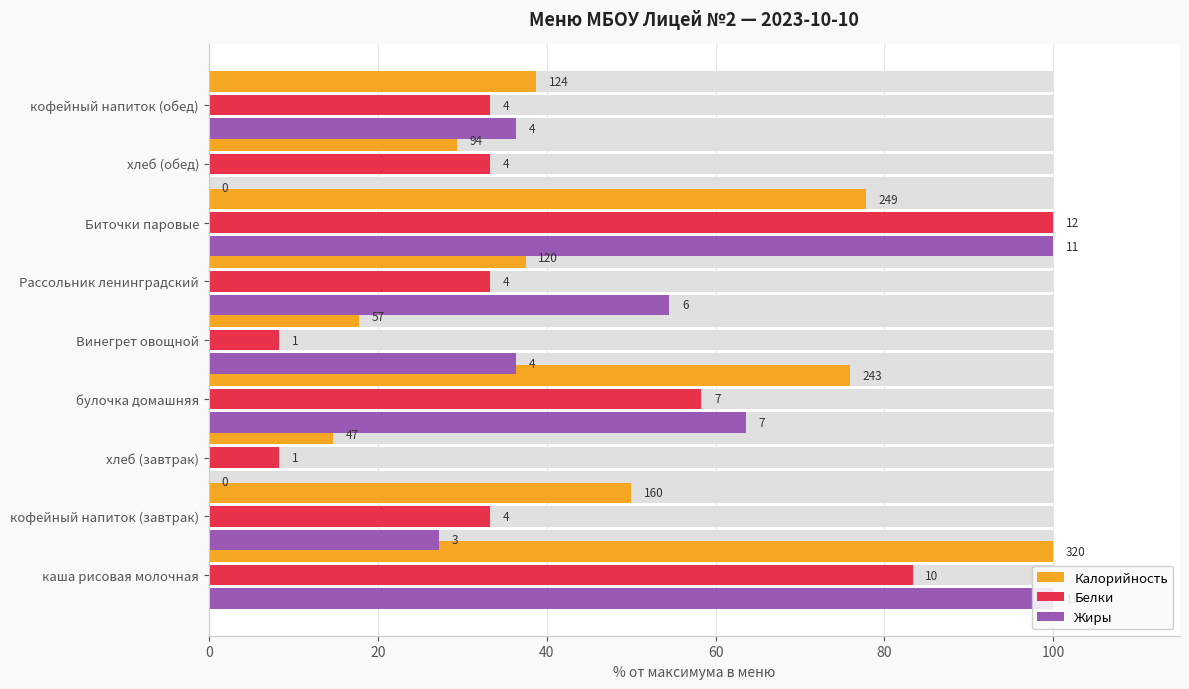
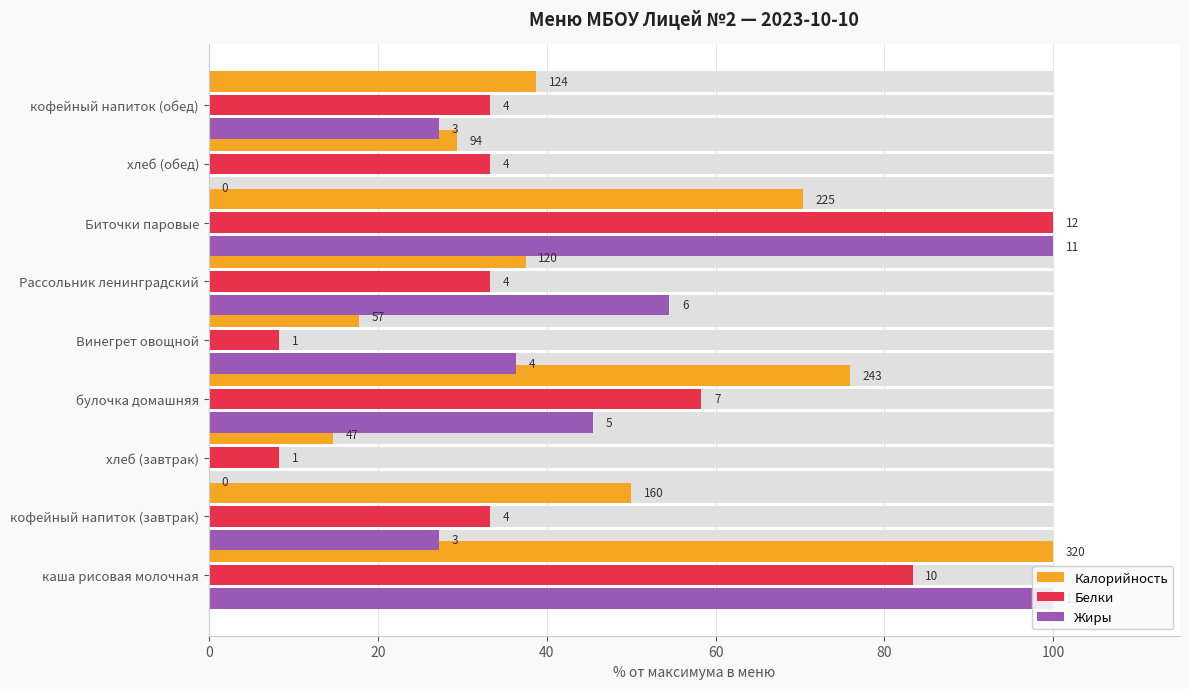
Жиры, кофейный напиток (обед): 4 -> 3
Калорийность, Биточки паровые: 249 -> 225
Жиры, булочка домашняя: 7 -> 5
